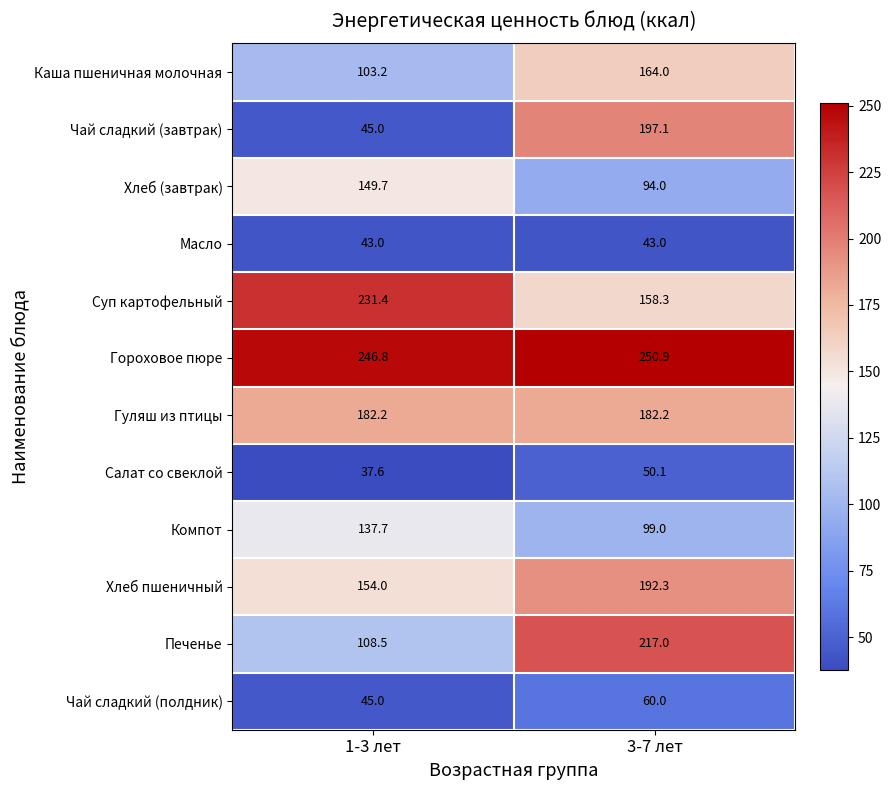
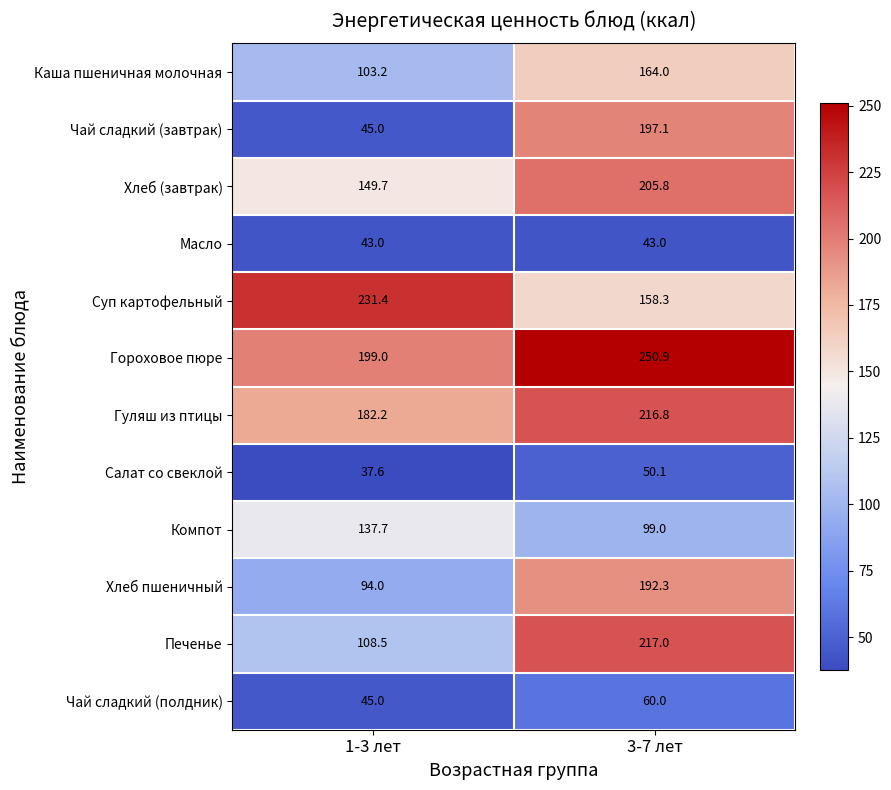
Хлеб (завтрак), 3-7 лет: 94.0 -> 205.8
Гороховое пюре, 1-3 лет: 246.8 -> 199.0
Гуляш из птицы, 3-7 лет: 182.2 -> 216.8
Хлеб пшеничный, 1-3 лет: 154.0 -> 94.0
